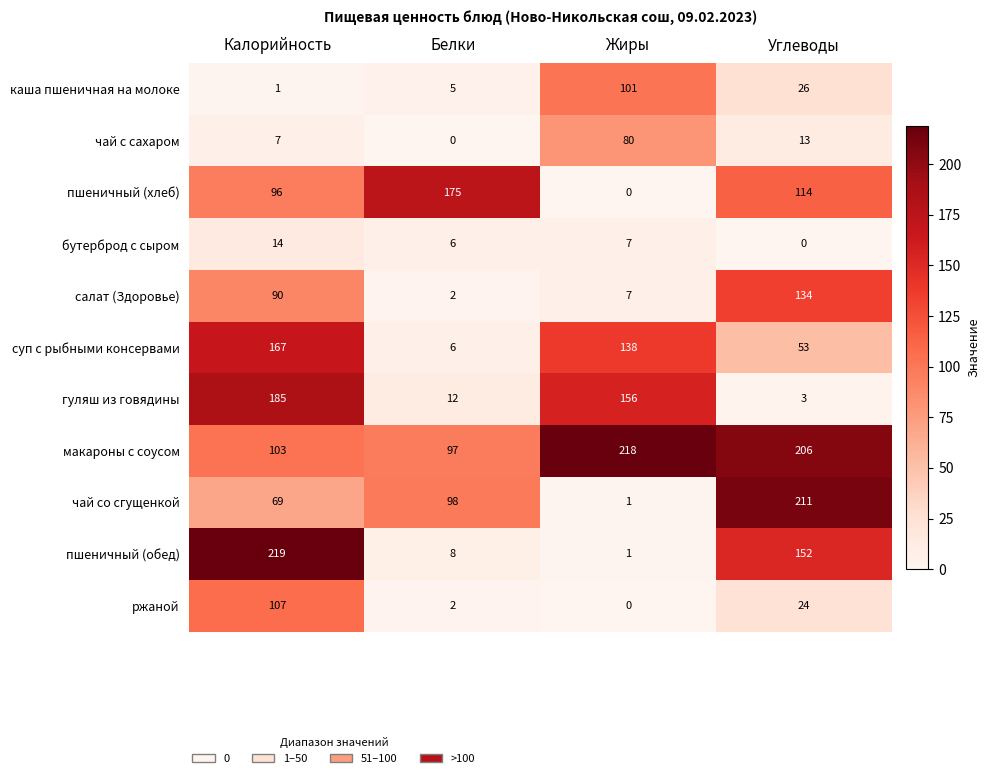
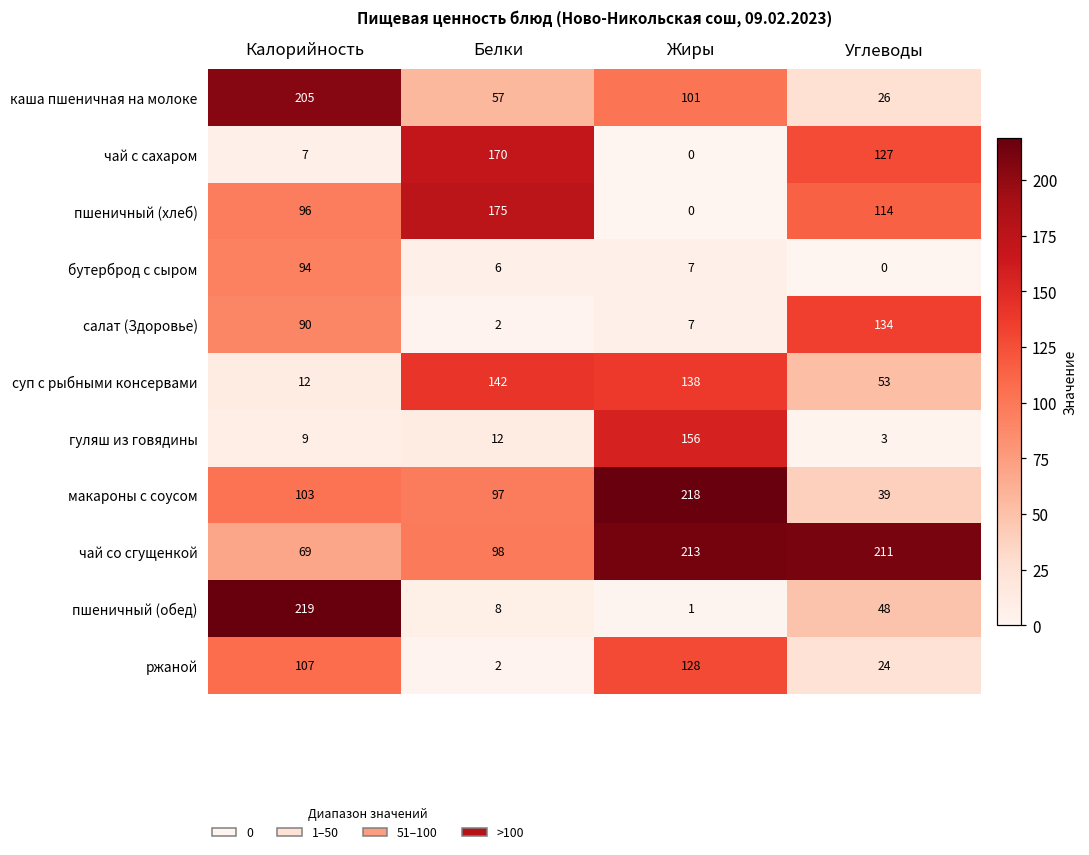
каша пшеничная на молоке, Калорийность: 1 -> 205
каша пшеничная на молоке, Белки: 5 -> 57
чай с сахаром, Белки: 0 -> 170
чай с сахаром, Жиры: 80 -> 0
чай с сахаром, Углеводы: 13 -> 127
бутерброд с сыром, Калорийность: 14 -> 94
суп с рыбными консервами, Калорийность: 167 -> 12
суп с рыбными консервами, Белки: 6 -> 142
гуляш из говядины, Калорийность: 185 -> 9
макароны с соусом, Углеводы: 206 -> 39
чай со сгущенкой, Жиры: 1 -> 213
пшеничный (обед), Углеводы: 152 -> 48
ржаной, Жиры: 0 -> 128
